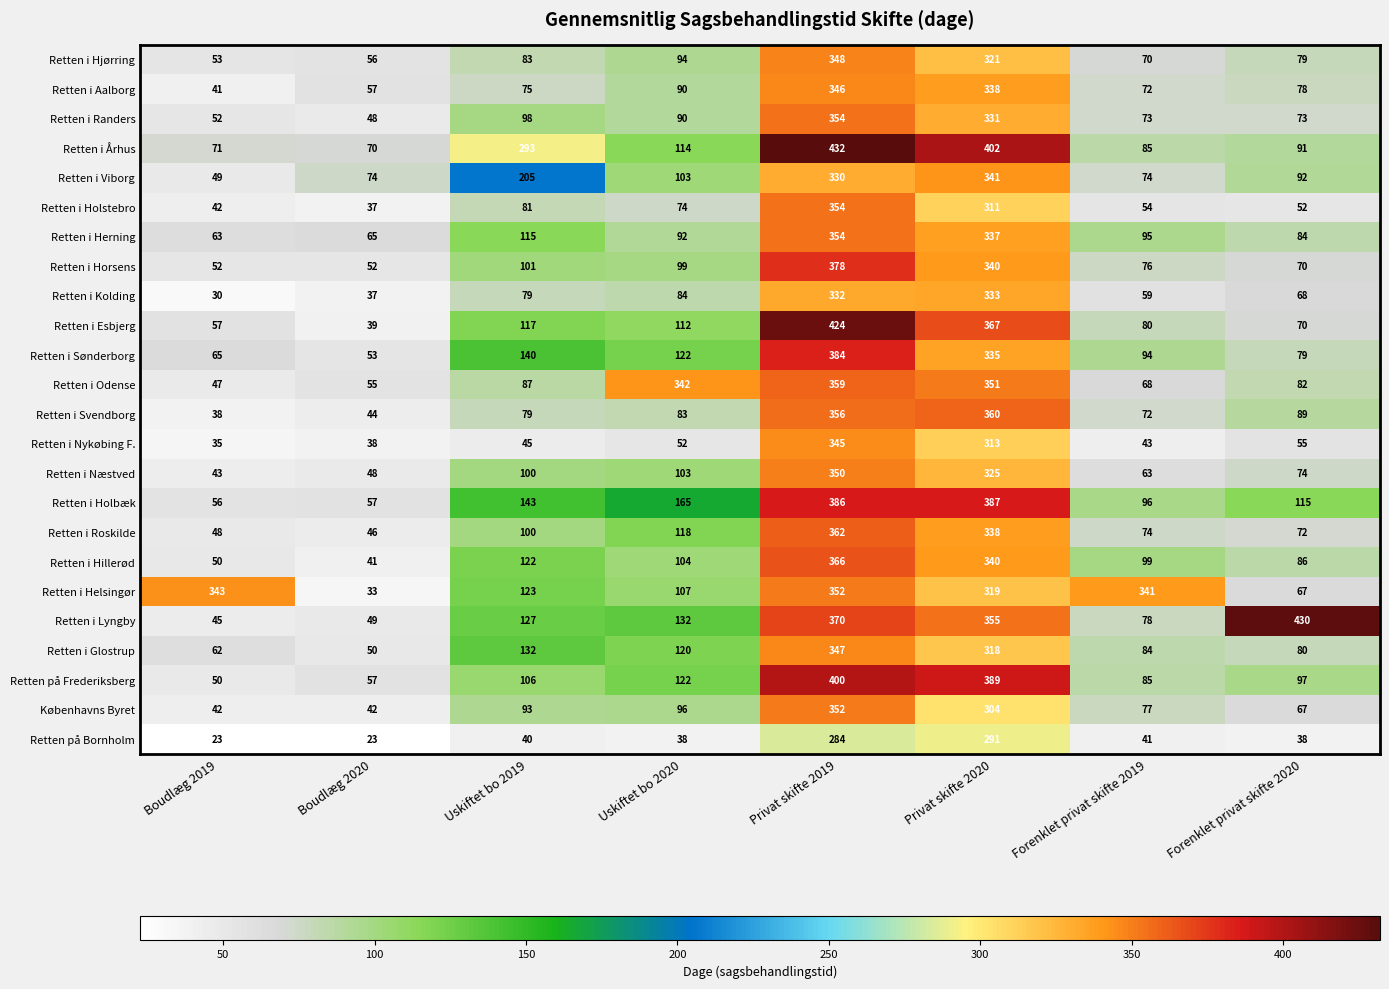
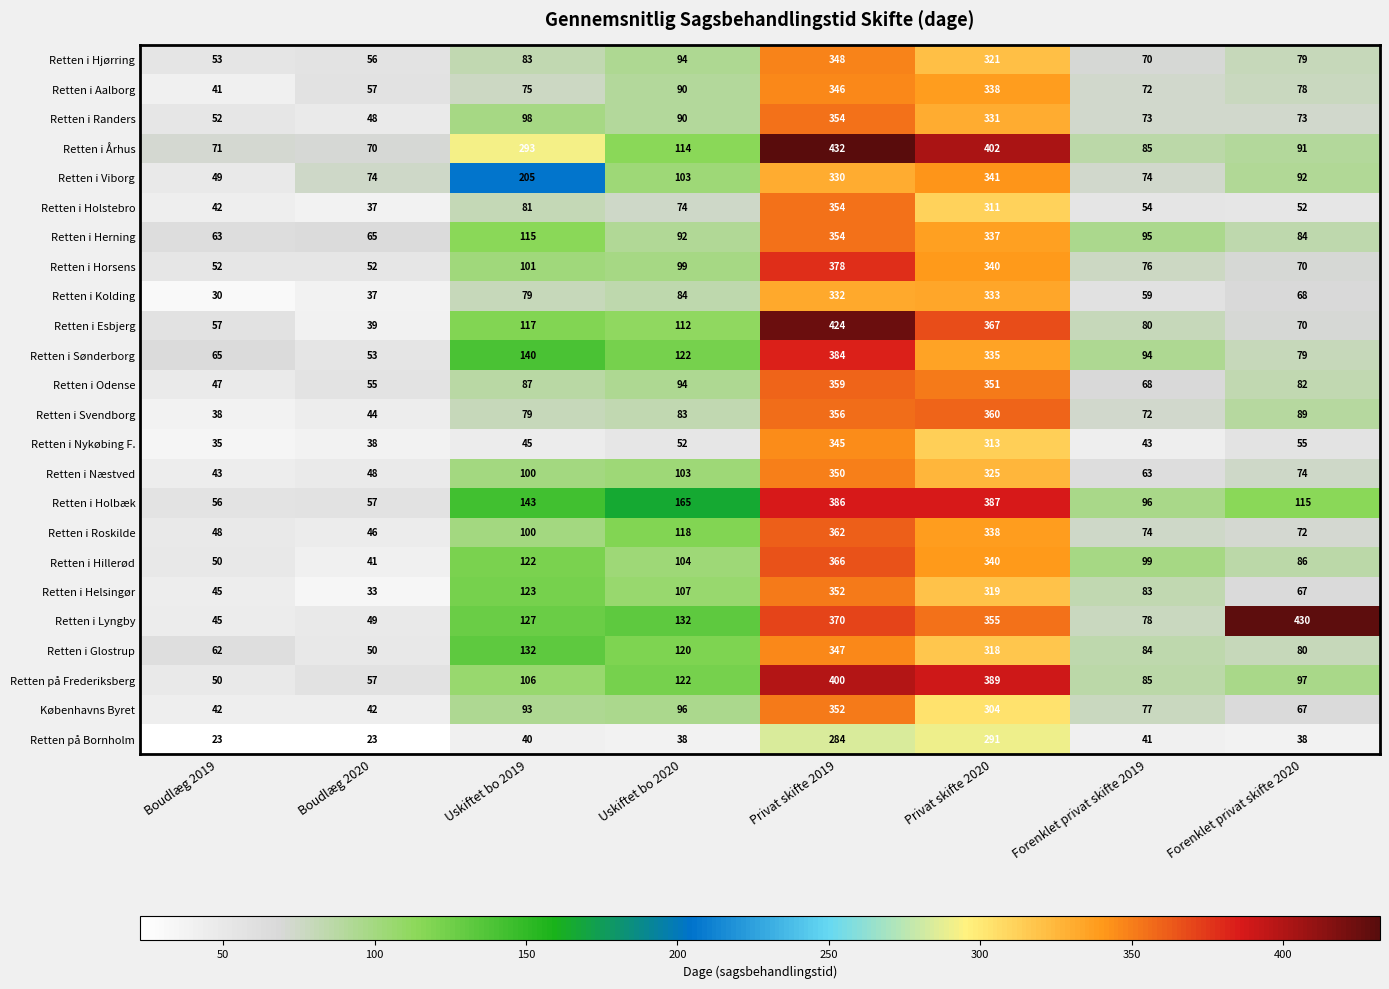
Retten i Odense, Uskiftet bo 2020: 342 -> 94
Retten i Helsingør, Boudlæg 2019: 343 -> 45
Retten i Helsingør, Forenklet privat skifte 2019: 341 -> 83
